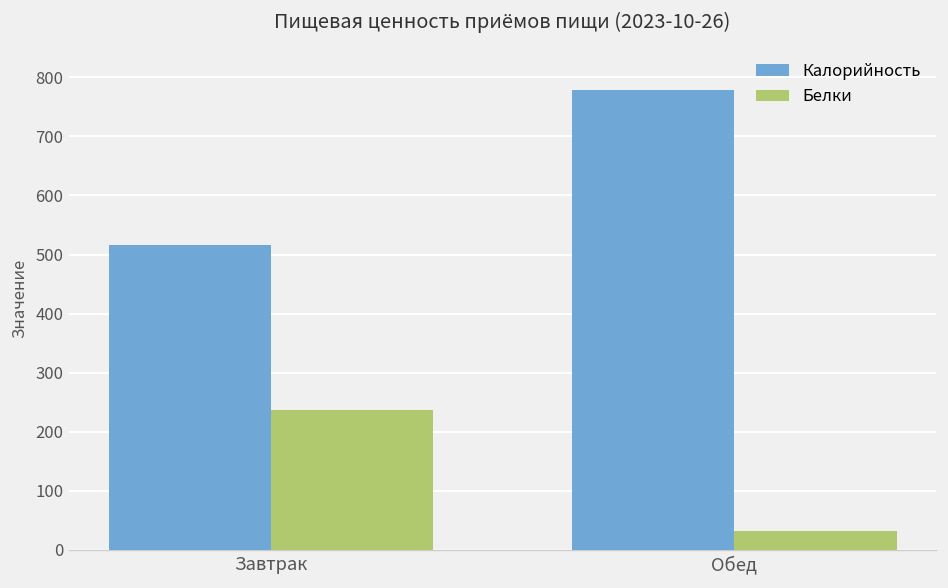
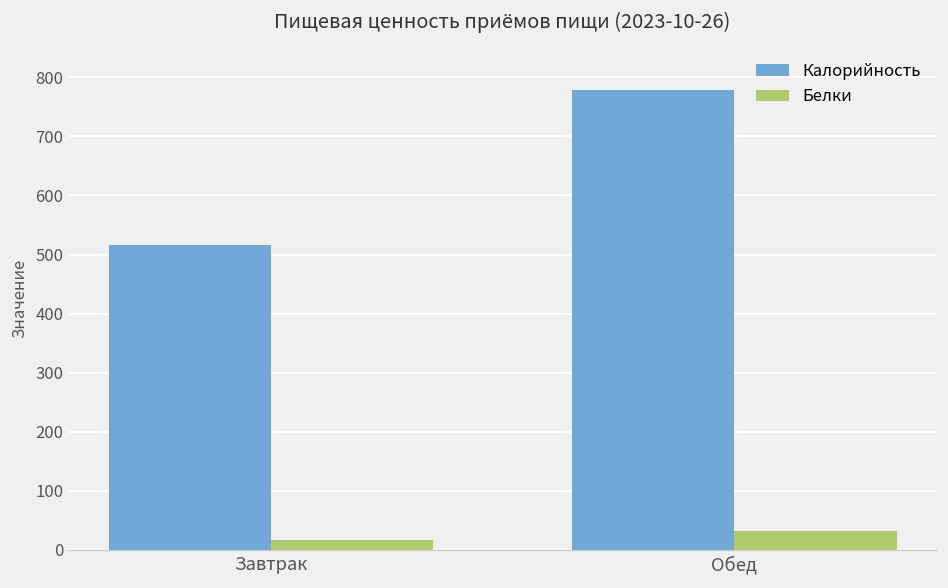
Белки, Завтрак: 240 -> 20
